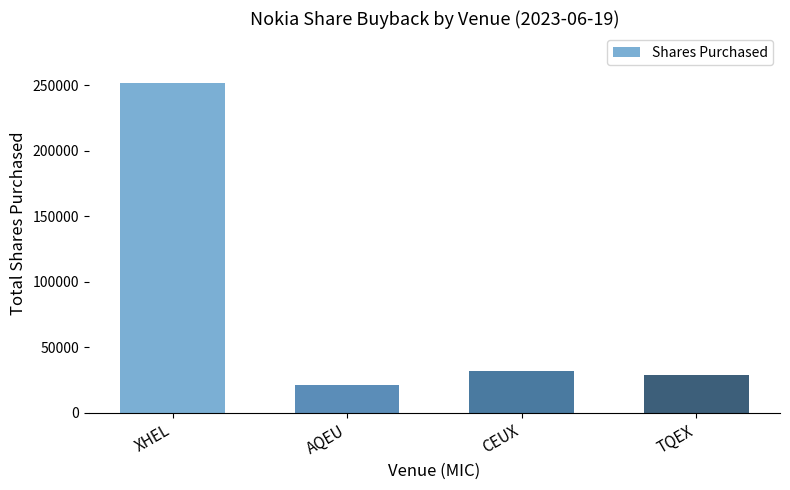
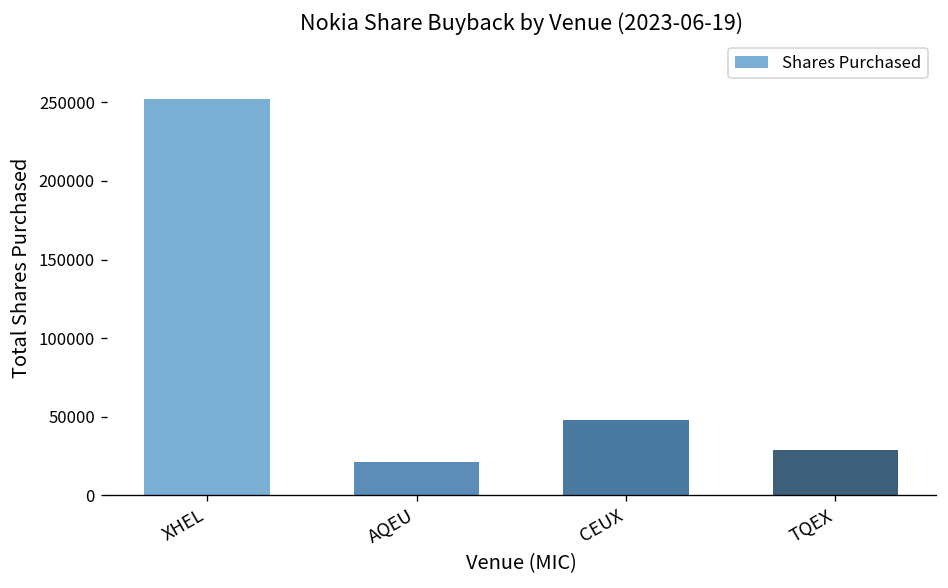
CEUX: 32000 -> 48000
